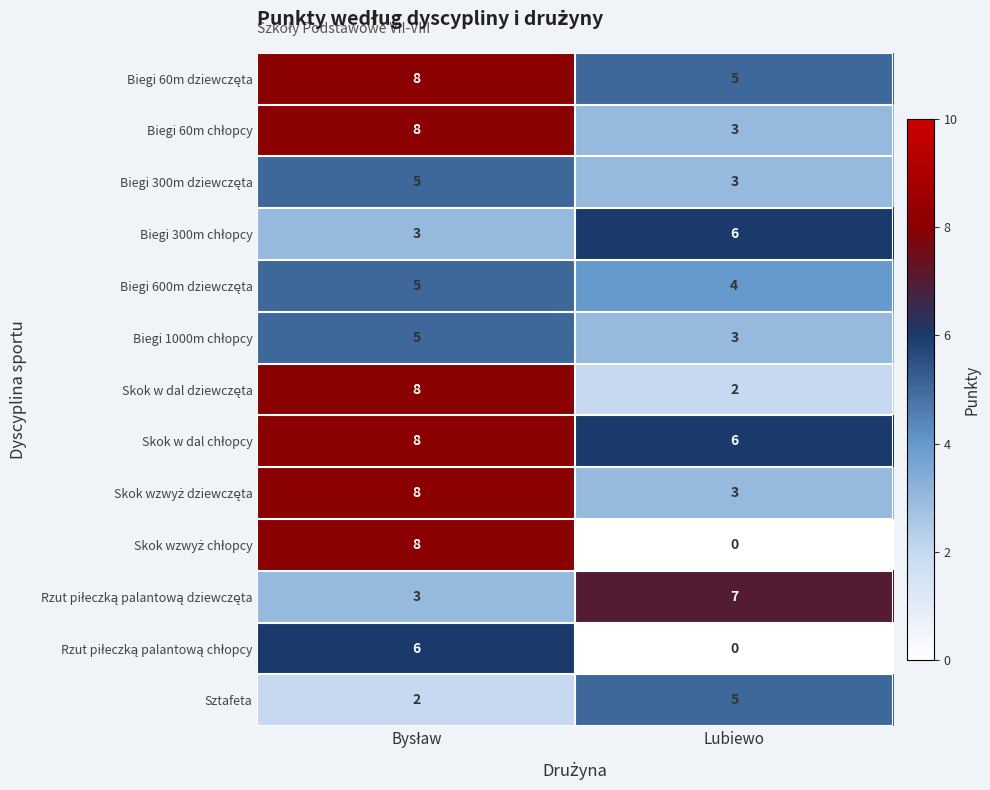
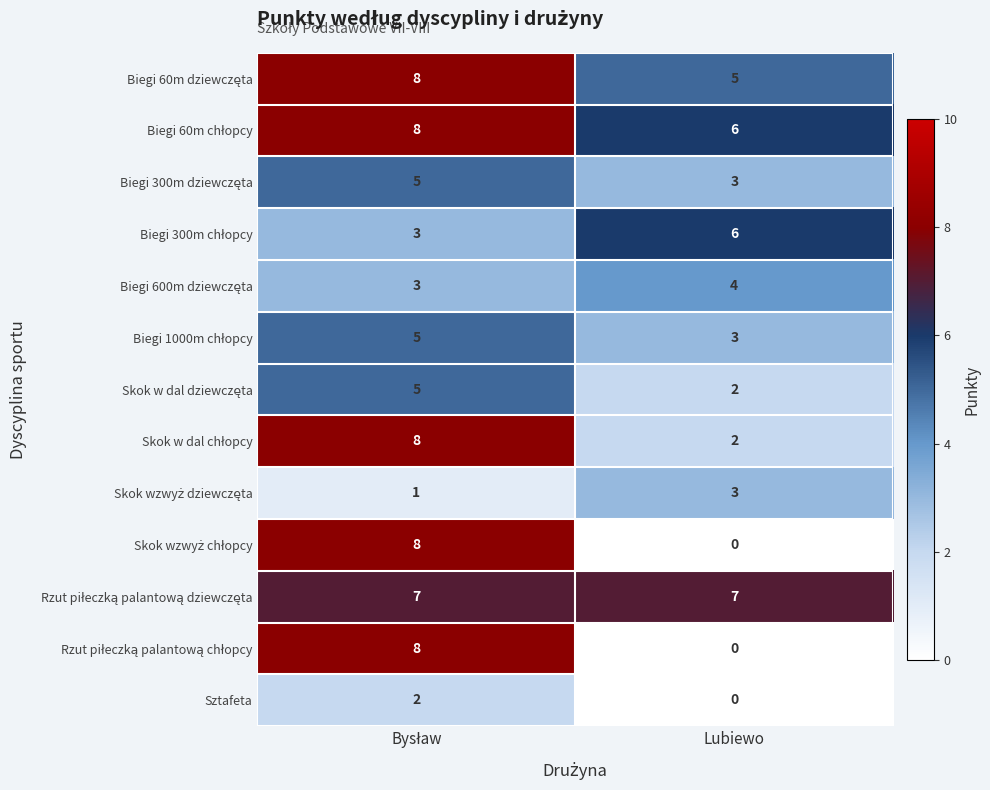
Biegi 60m chłopcy, Lubiewo: 3 -> 6
Biegi 600m dziewczęta, Bysław: 5 -> 3
Skok w dal dziewczęta, Bysław: 8 -> 5
Skok w dal chłopcy, Lubiewo: 6 -> 2
Skok wzwyż dziewczęta, Bysław: 8 -> 1
Rzut piłeczką palantową dziewczęta, Bysław: 3 -> 7
Rzut piłeczką palantową chłopcy, Bysław: 6 -> 8
Sztafeta, Lubiewo: 5 -> 0
